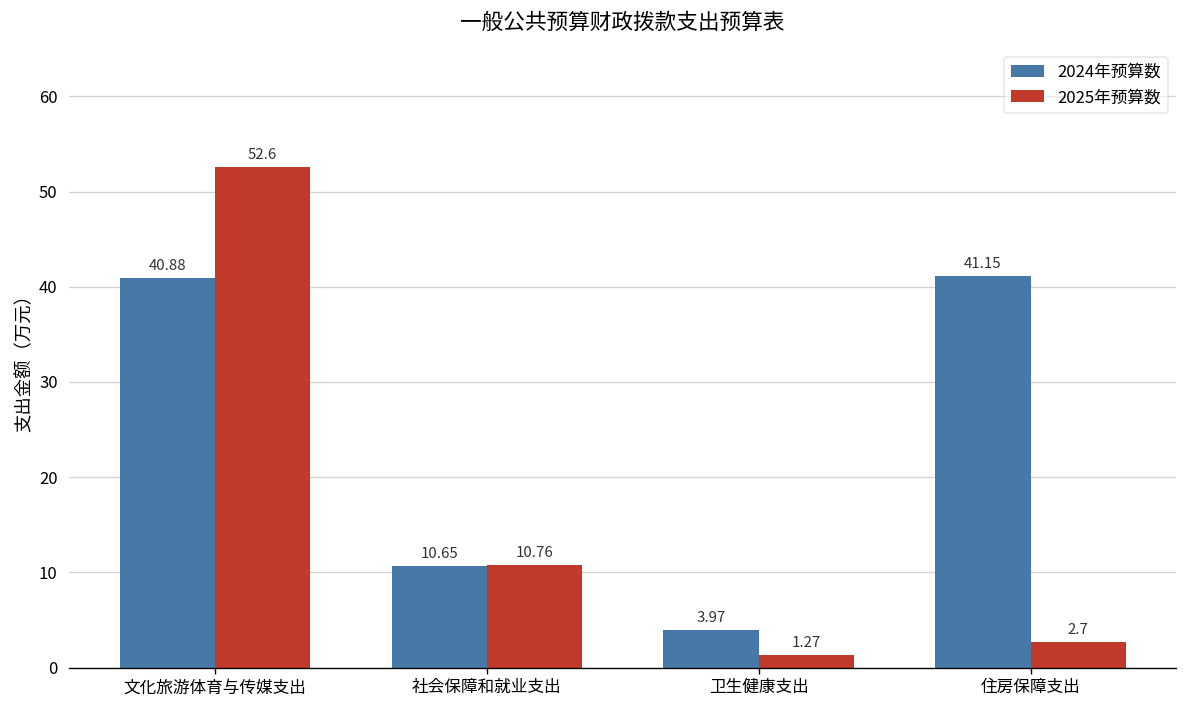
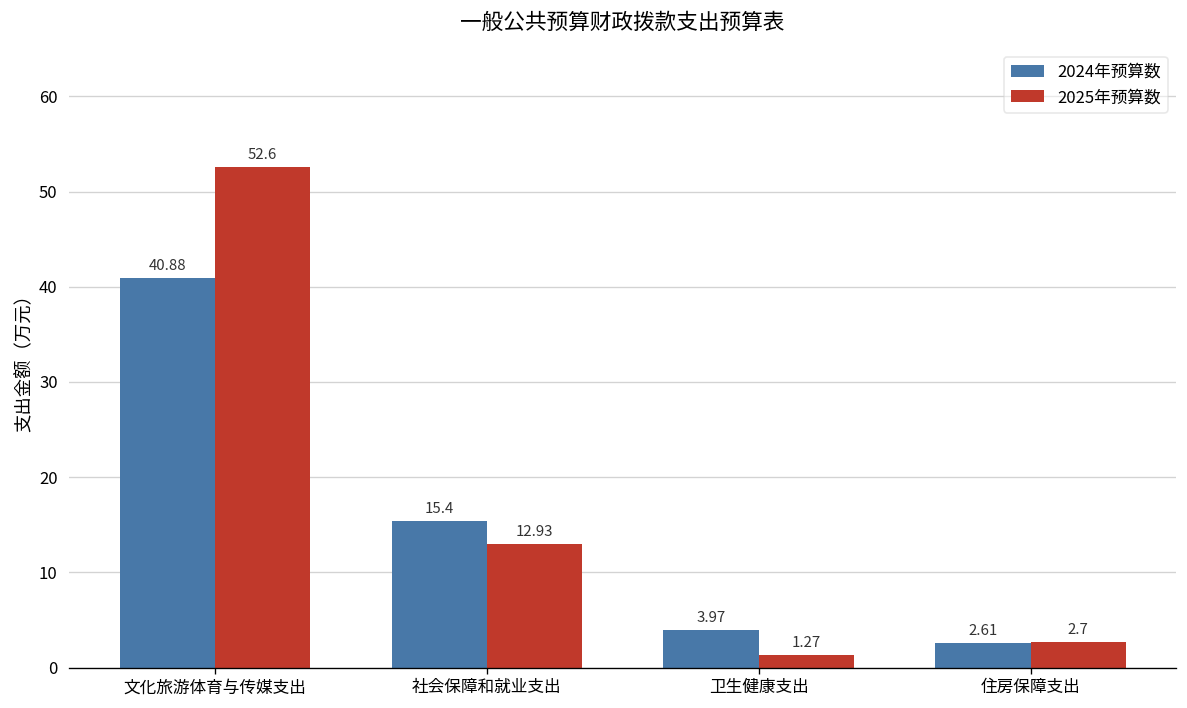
2024年预算数, 社会保障和就业支出: 10.65 -> 15.4
2025年预算数, 社会保障和就业支出: 10.76 -> 12.93
2024年预算数, 住房保障支出: 41.15 -> 2.61
